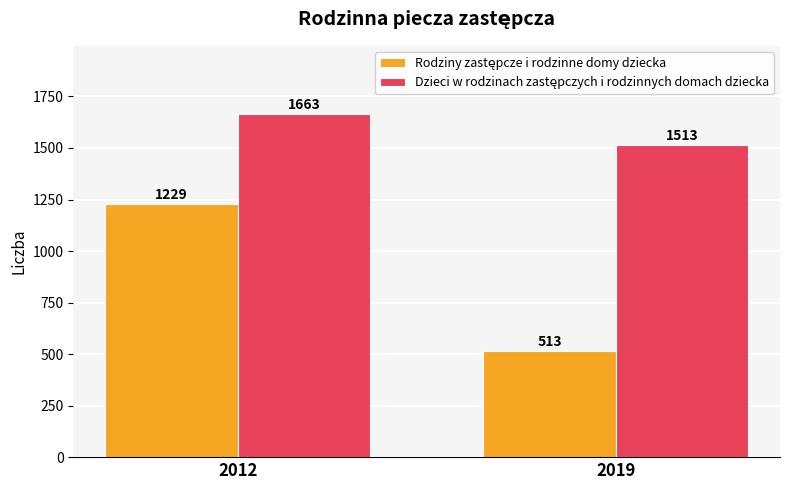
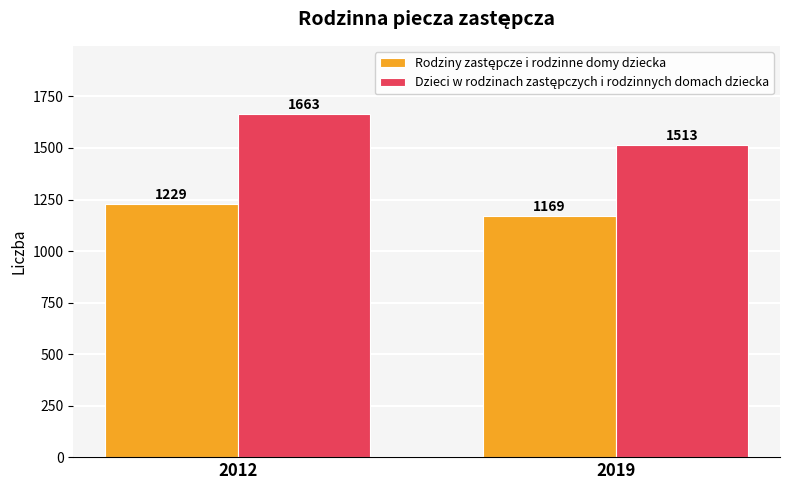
Rodziny zastępcze i rodzinne domy dziecka, 2019: 513 -> 1169
